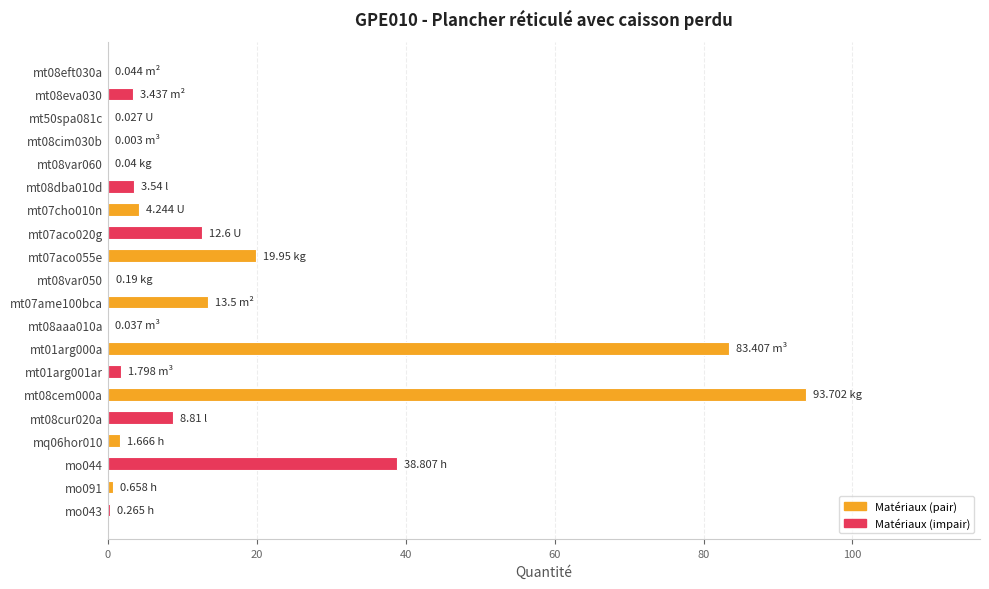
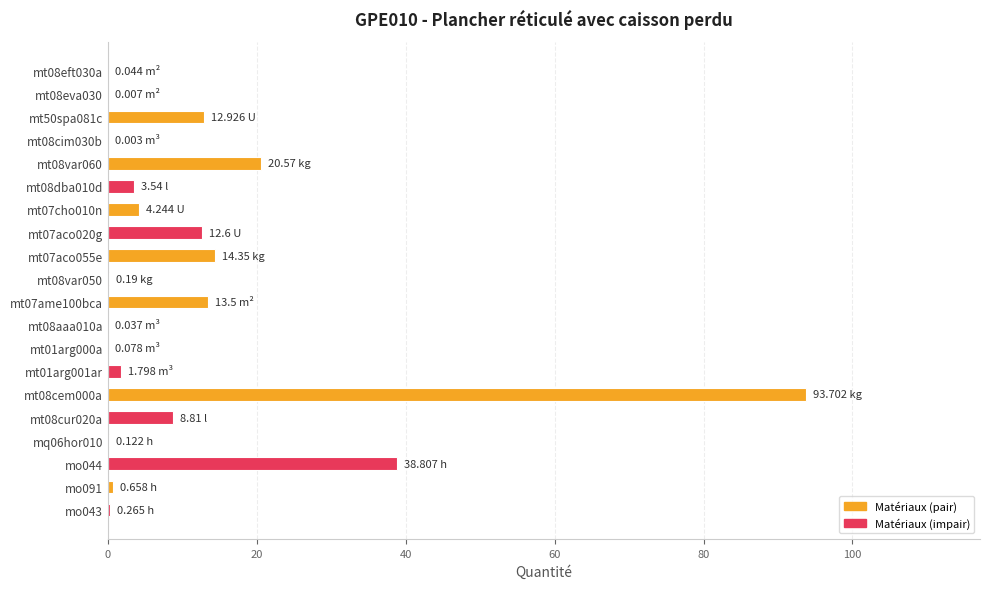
mt08eva030: 3.437 -> 0.007
mt50spa081c: 0.027 -> 12.926
mt08var060: 0.04 -> 20.57
mt07aco055e: 19.95 -> 14.35
mt01arg000a: 83.407 -> 0.078
mq06hor010: 1.666 -> 0.122
